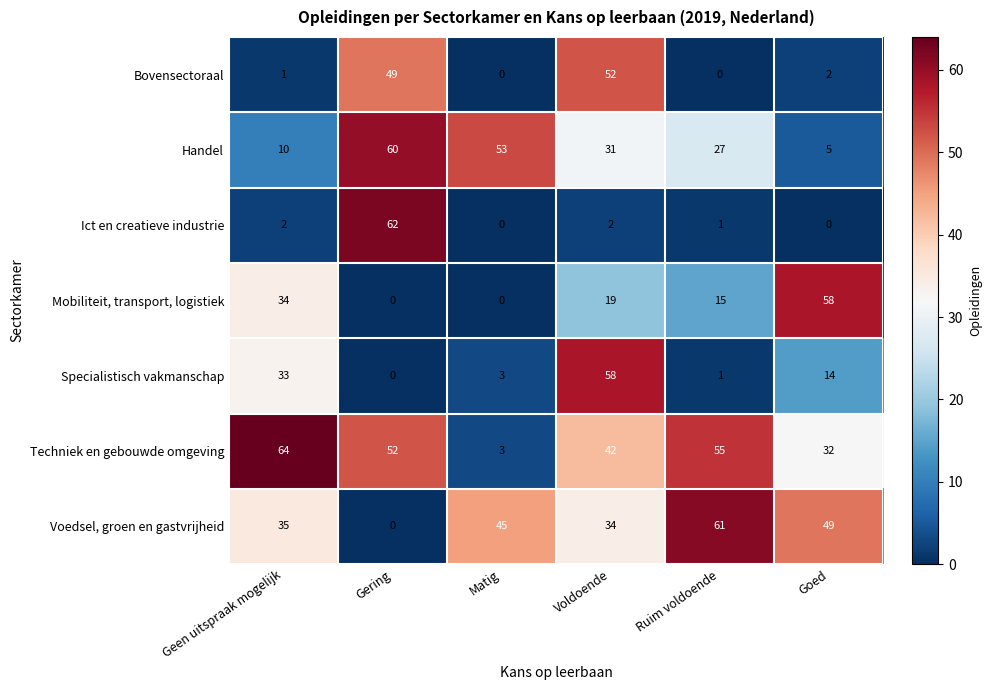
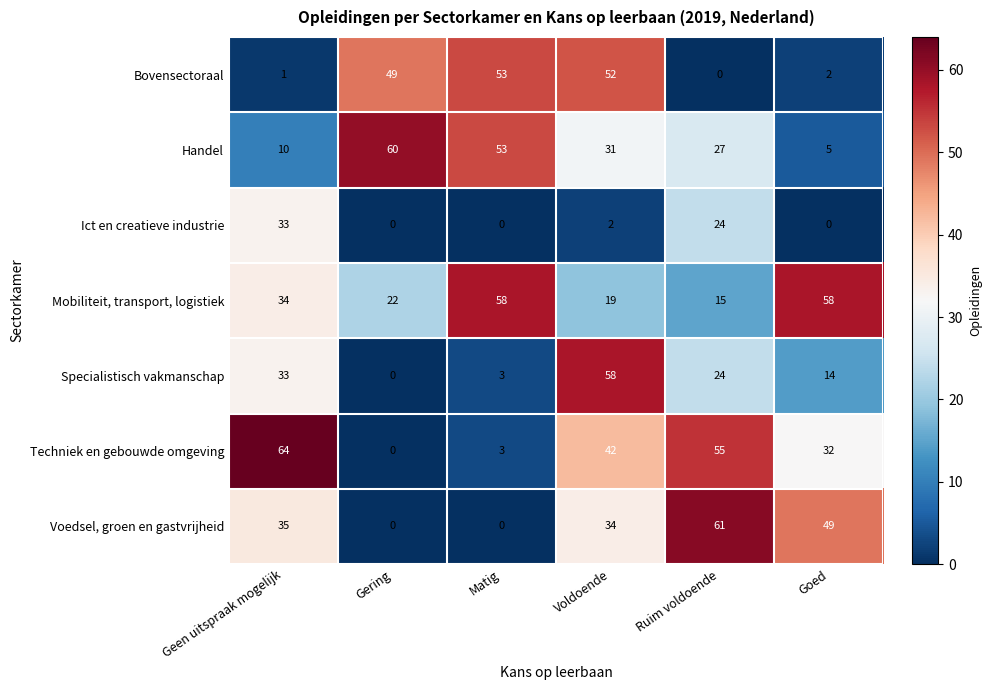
Bovensectoraal, Matig: 0 -> 53
Ict en creatieve industrie, Geen uitspraak mogelijk: 2 -> 33
Ict en creatieve industrie, Gering: 62 -> 0
Ict en creatieve industrie, Ruim voldoende: 1 -> 24
Mobiliteit, transport, logistiek, Gering: 0 -> 22
Mobiliteit, transport, logistiek, Matig: 0 -> 58
Specialistisch vakmanschap, Ruim voldoende: 1 -> 24
Techniek en gebouwde omgeving, Gering: 52 -> 0
Voedsel, groen en gastvrijheid, Matig: 45 -> 0
